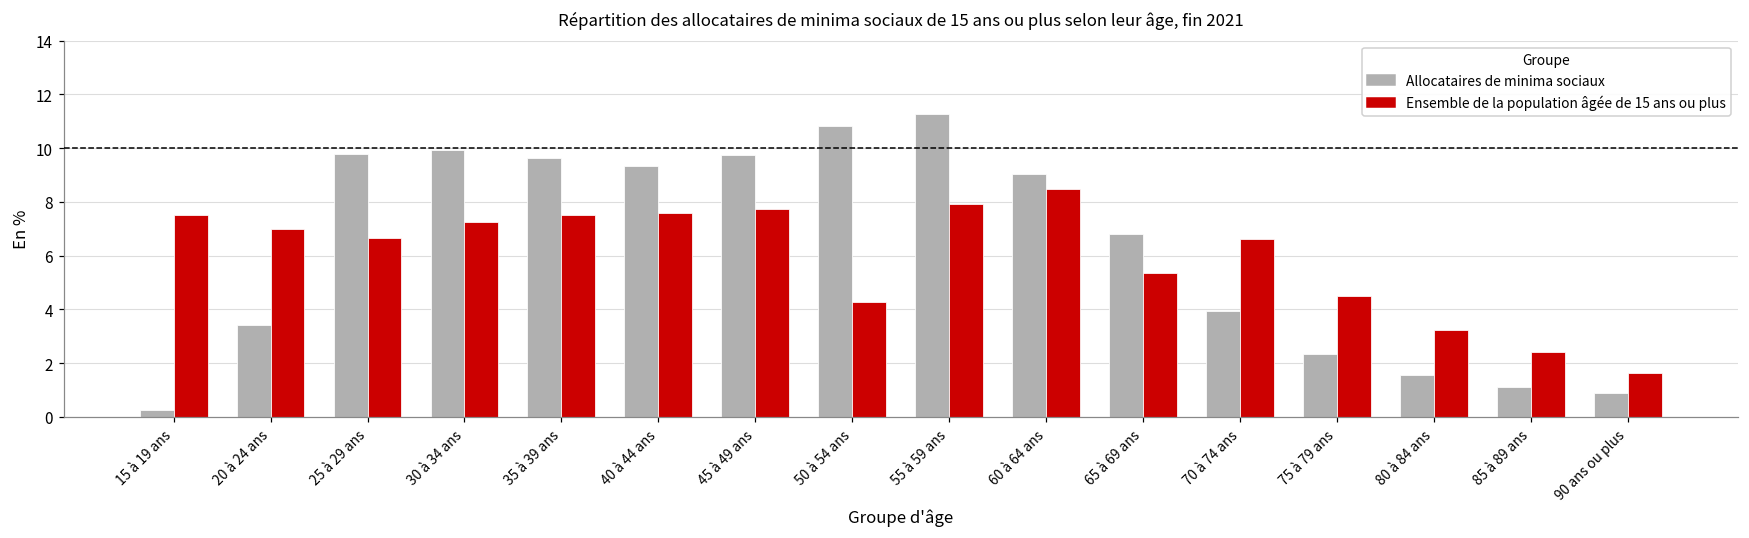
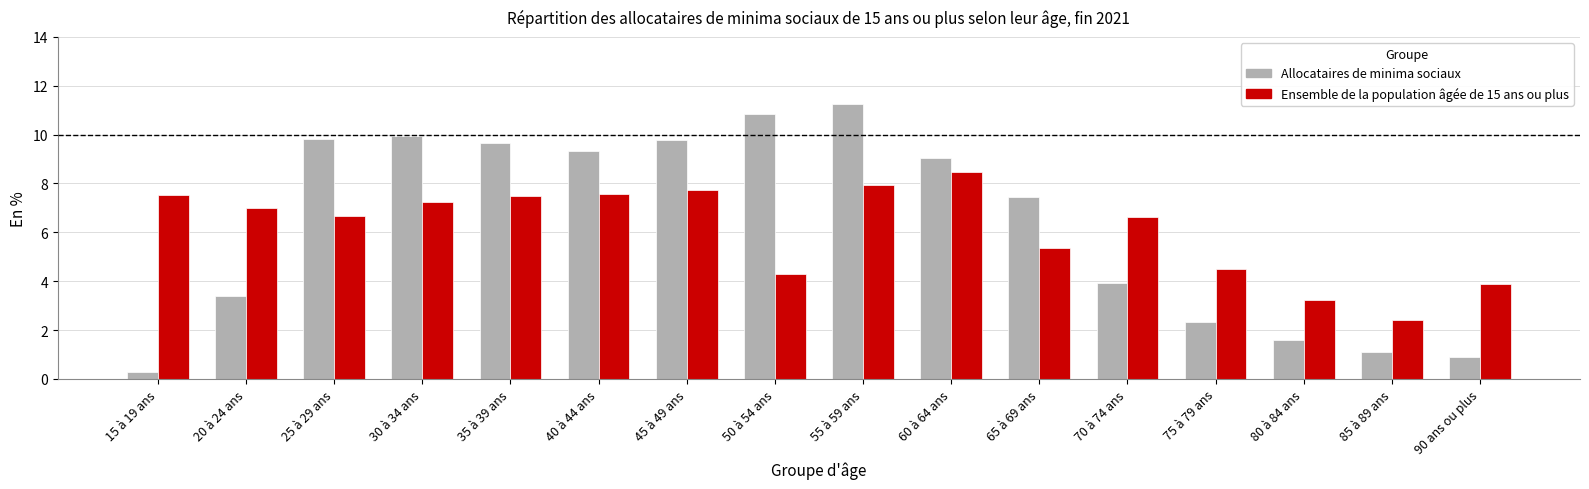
Allocataires de minima sociaux, 65 à 69 ans: 6.8 -> 7.4
Ensemble de la population âgée de 15 ans ou plus, 90 ans ou plus: 1.6 -> 3.9
